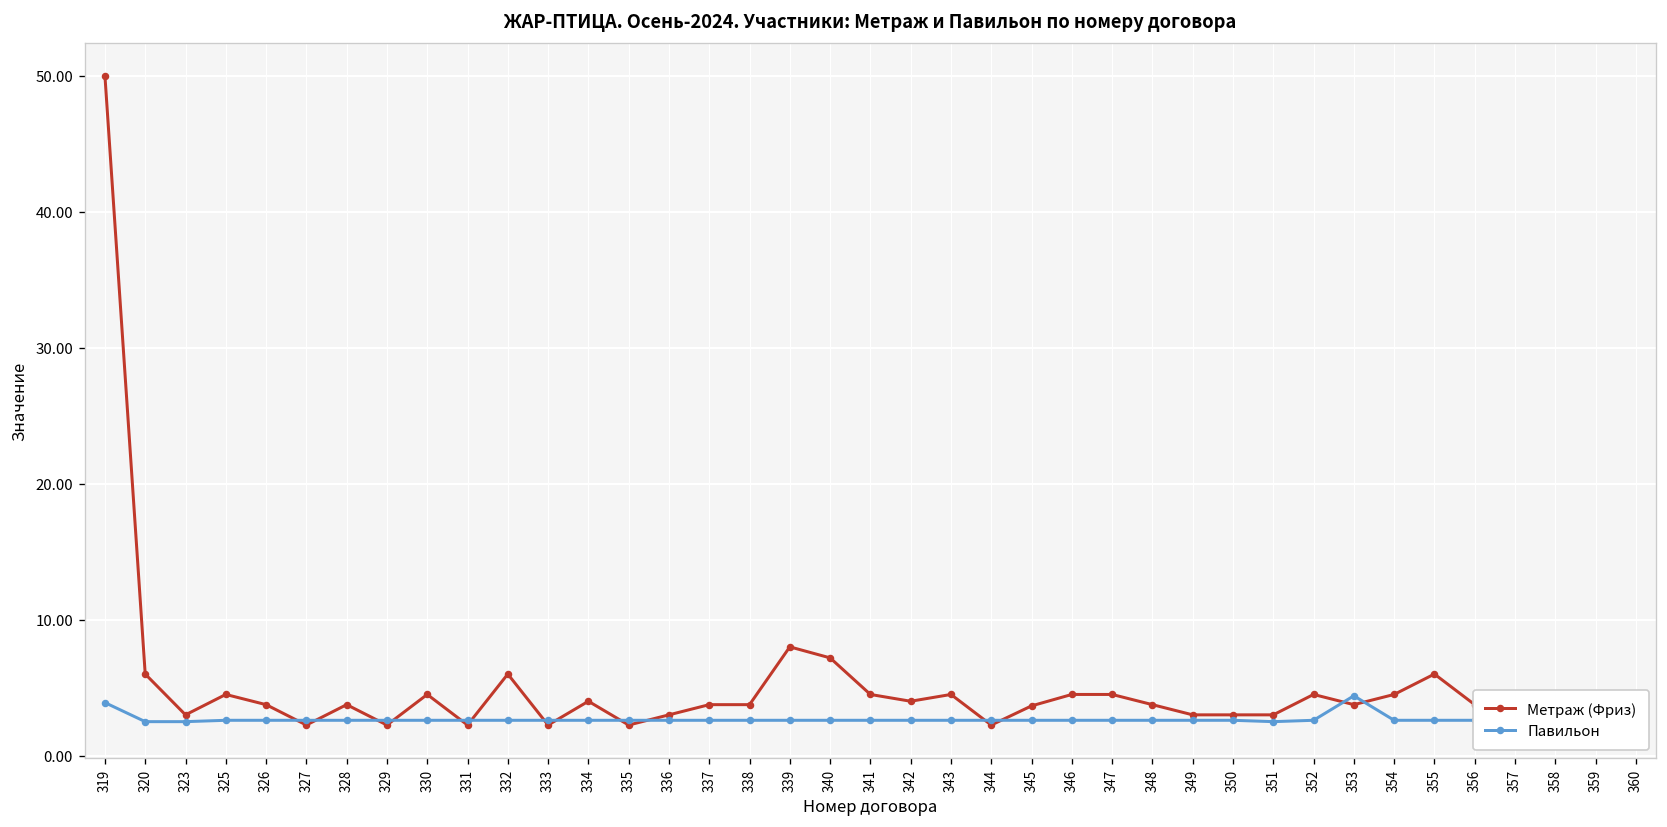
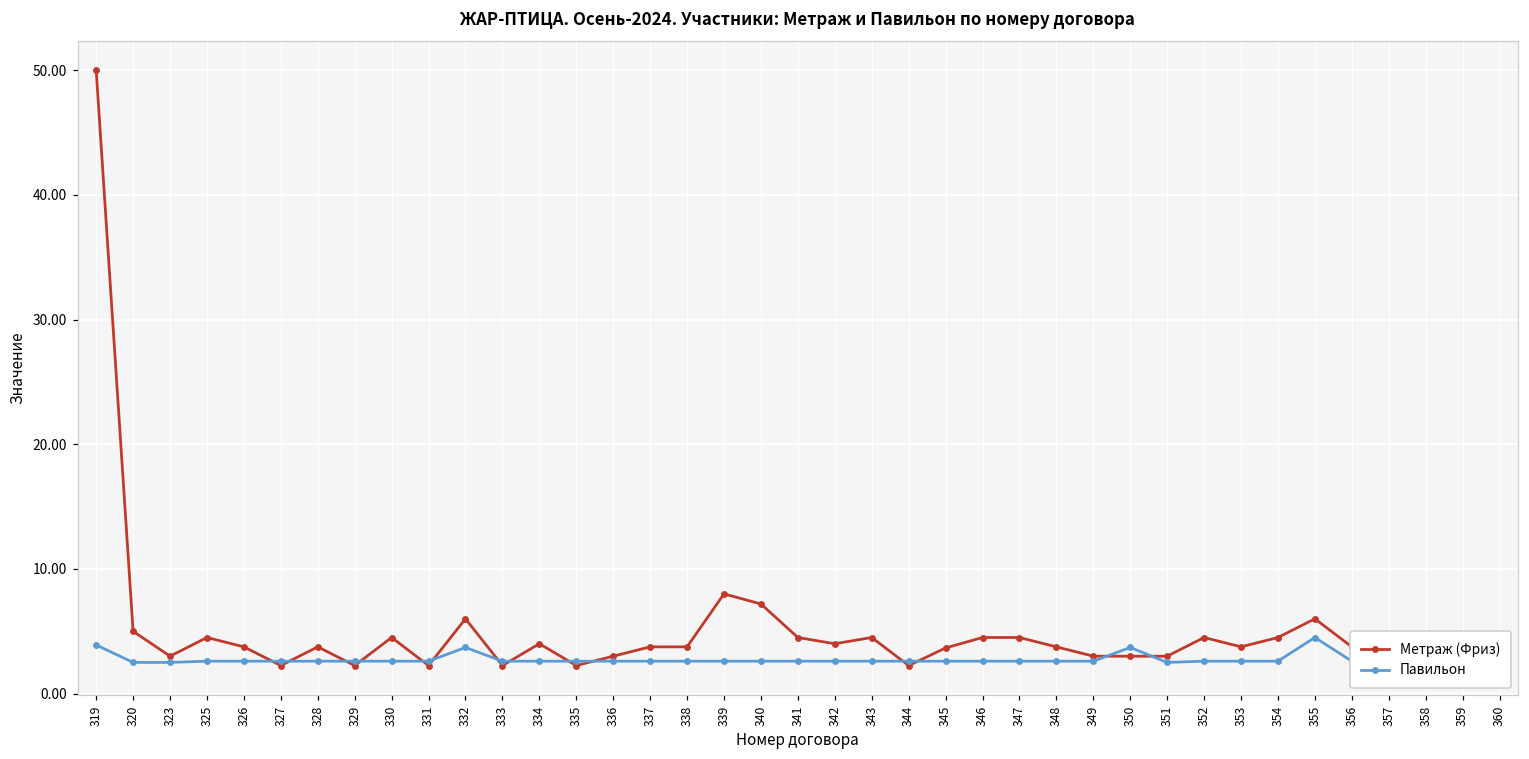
Метраж (Фриз), 320: 6 -> 5
Павильон, 332: 2.6 -> 3.7
Павильон, 350: 2.6 -> 3.7
Павильон, 353: 4.4 -> 2.6
Павильон, 355: 2.6 -> 4.5
